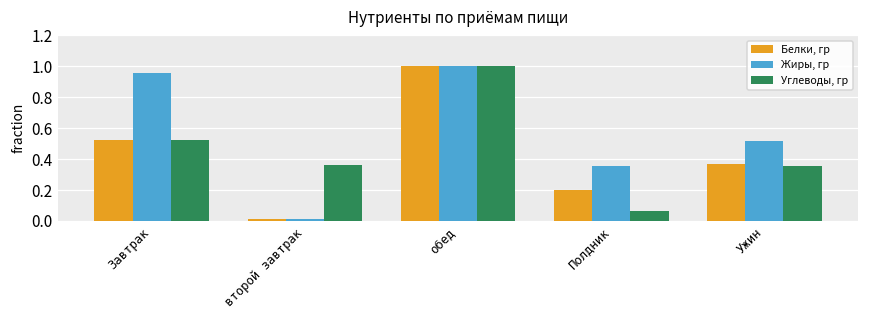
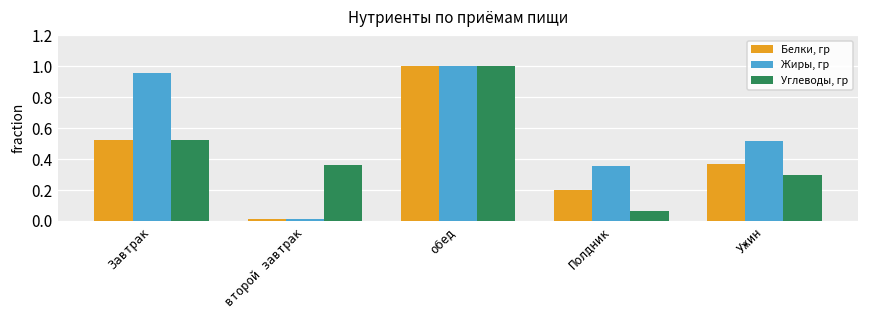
Углеводы, гр, Ужин: 0.36 -> 0.30
